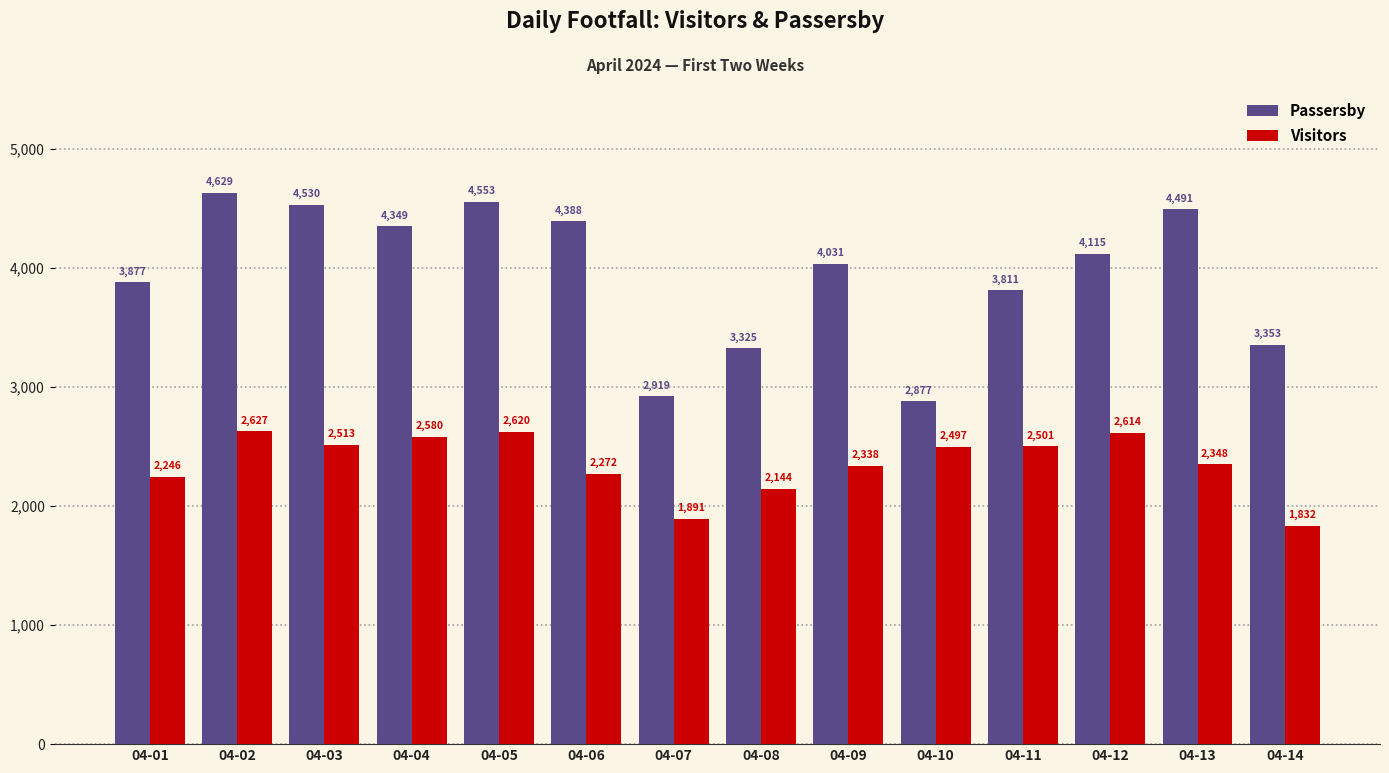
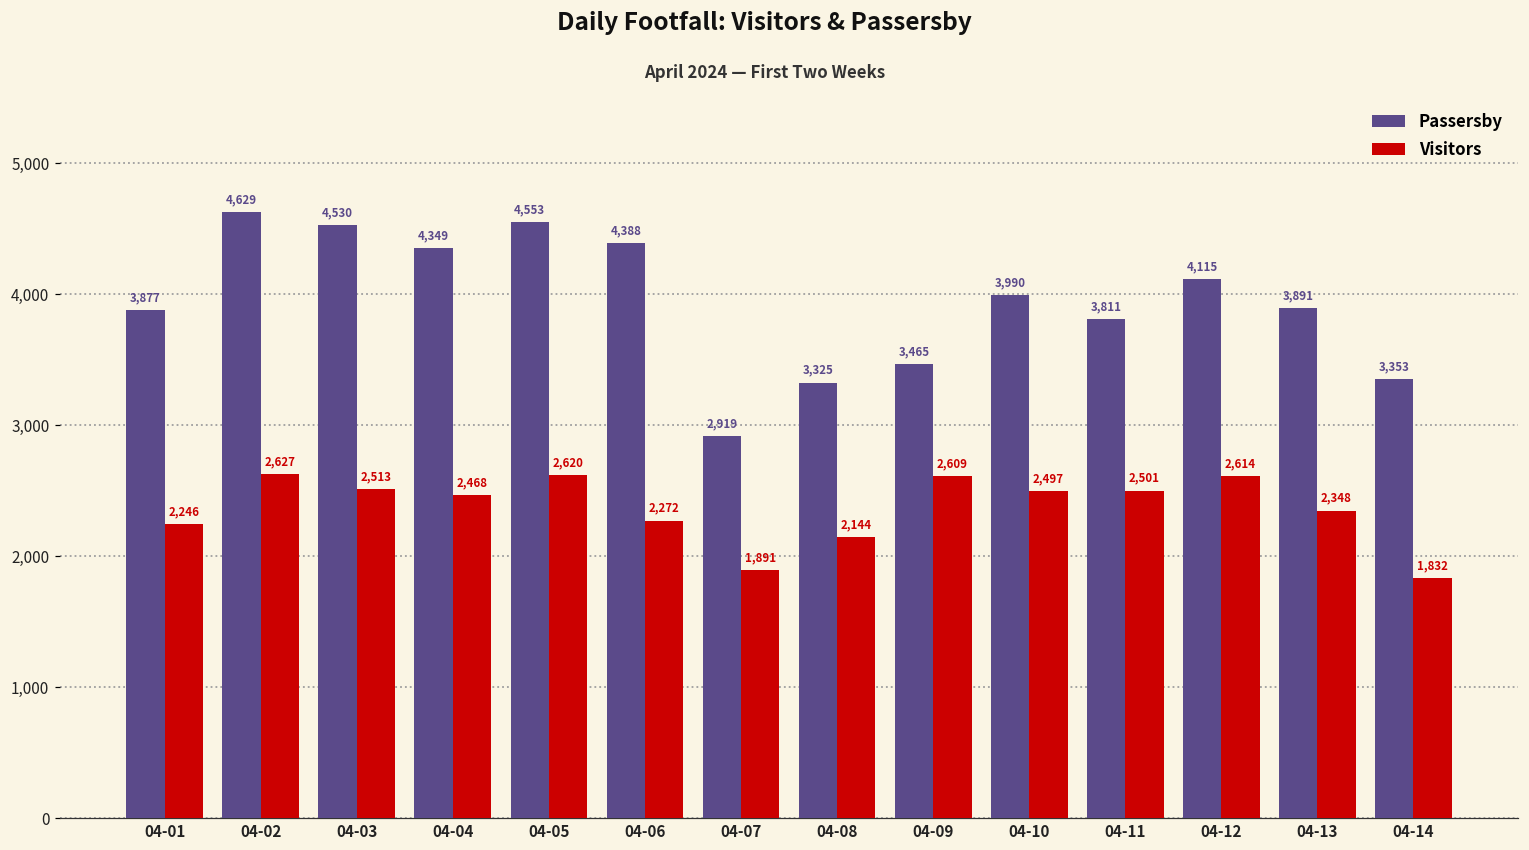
Visitors, 04-04: 2,580 -> 2,468
Passersby, 04-09: 4,031 -> 3,465
Visitors, 04-09: 2,338 -> 2,609
Passersby, 04-10: 2,877 -> 3,990
Passersby, 04-13: 4,491 -> 3,891
